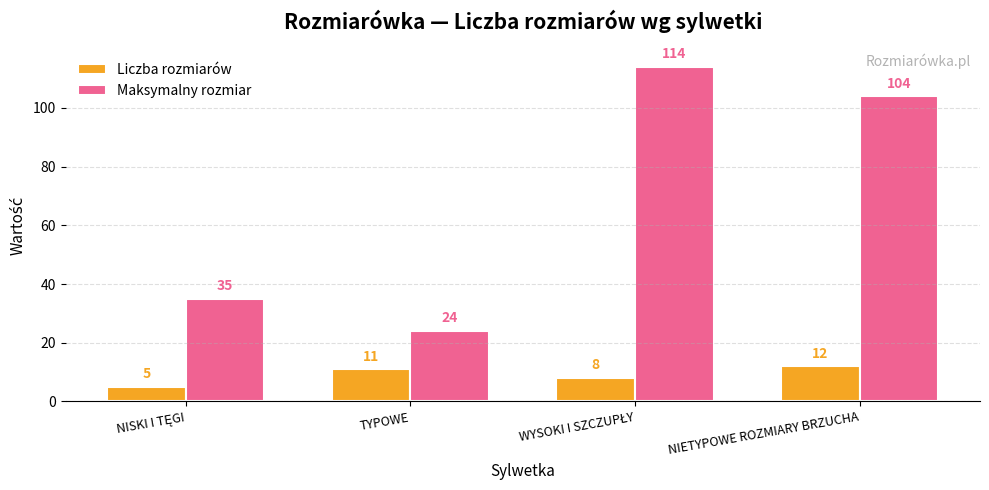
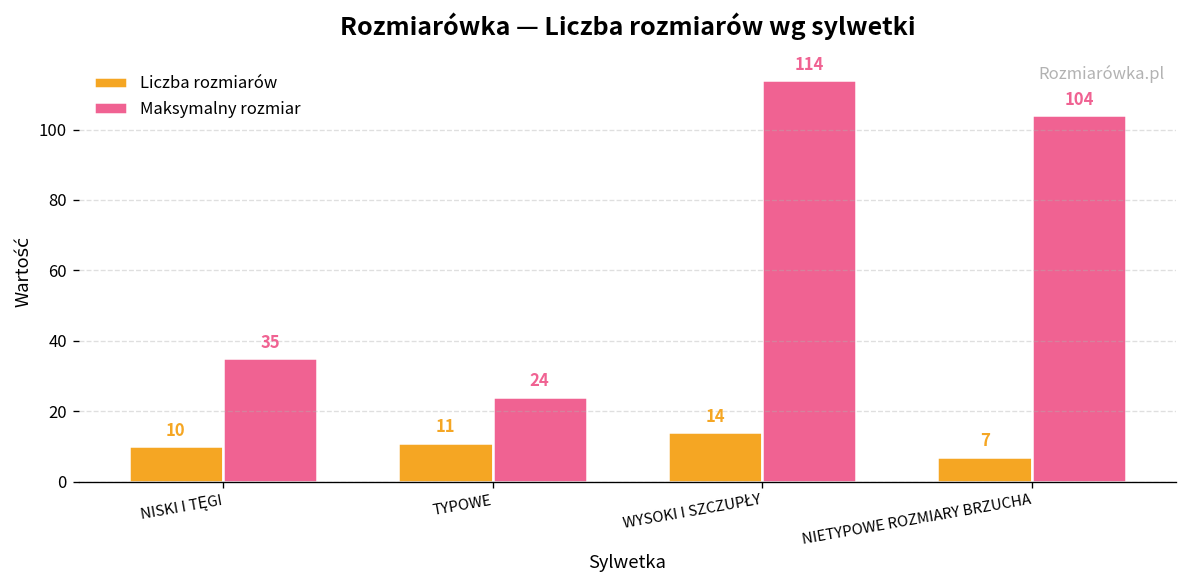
Liczba rozmiarów, NISKI I TĘGI: 5 -> 10
Liczba rozmiarów, WYSOKI I SZCZUPŁY: 8 -> 14
Liczba rozmiarów, NIETYPOWE ROZMIARY BRZUCHA: 12 -> 7
